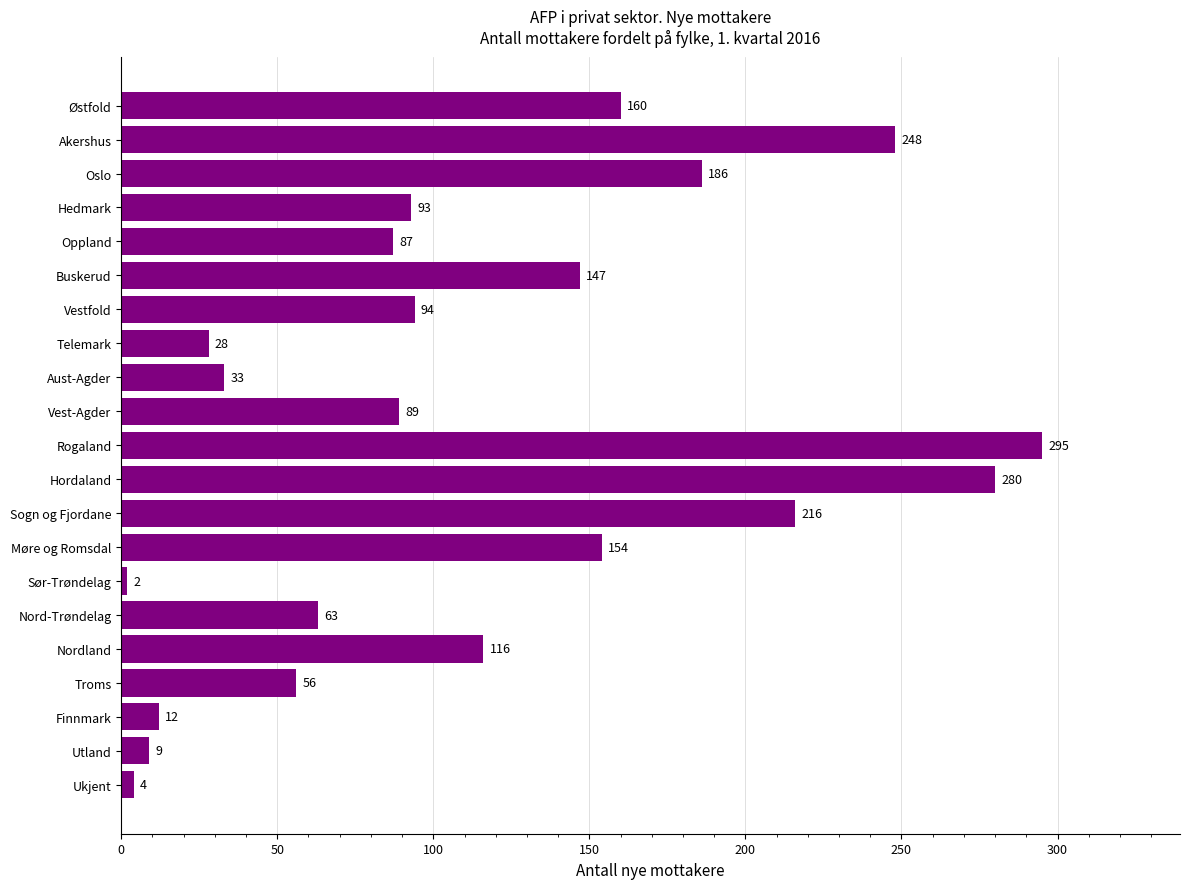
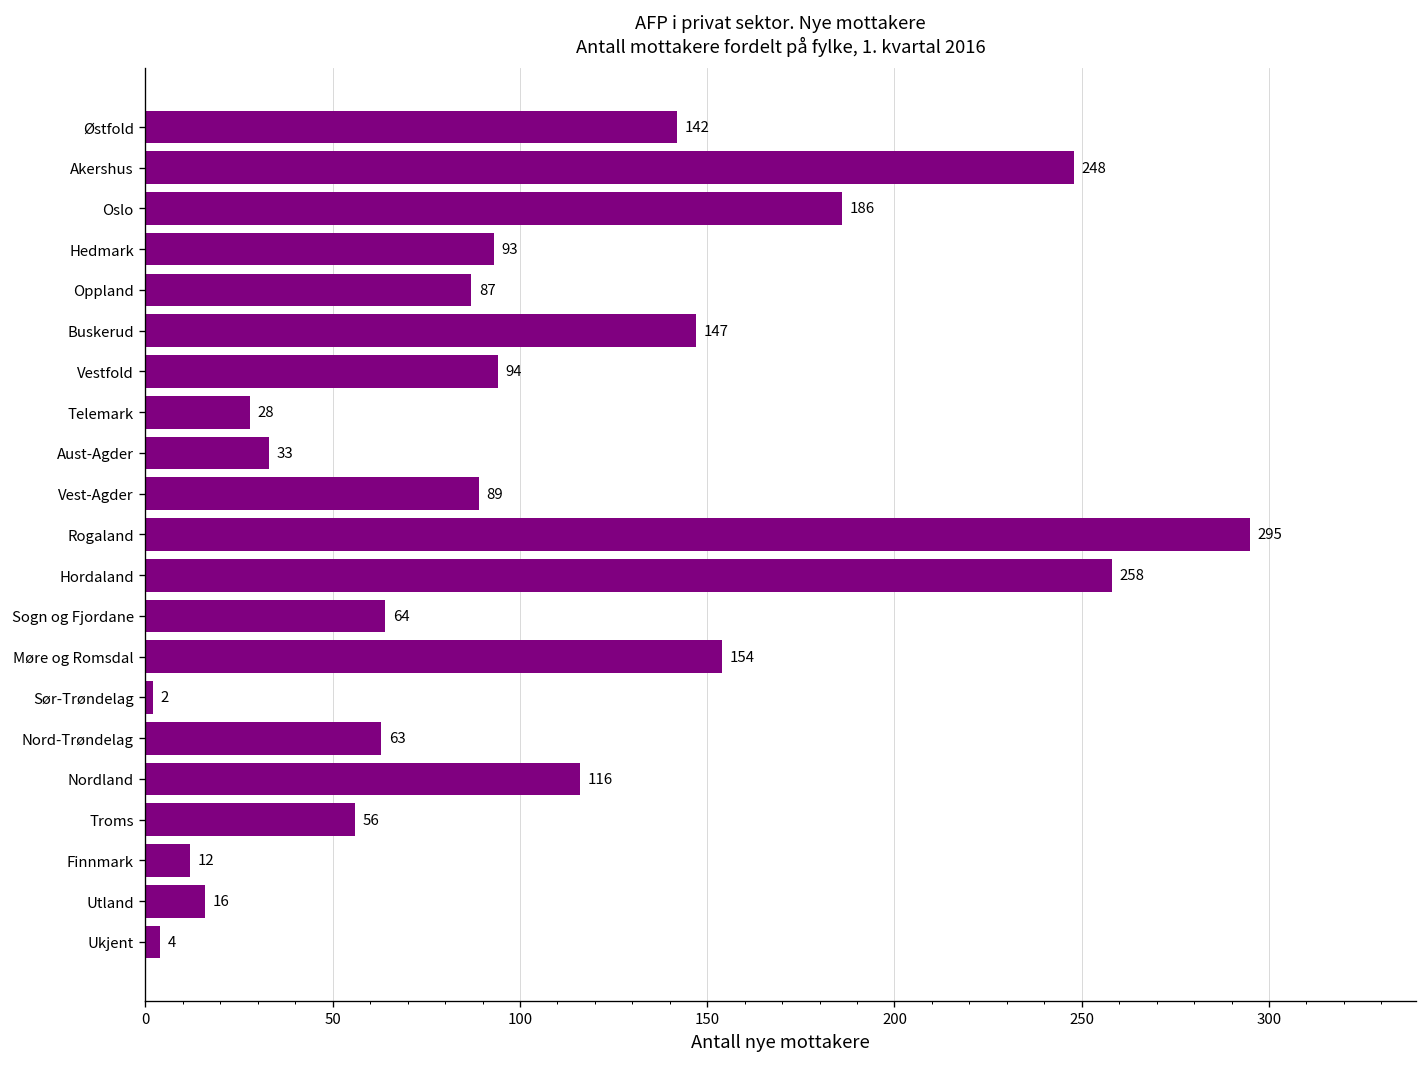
Østfold: 160 -> 142
Hordaland: 280 -> 258
Sogn og Fjordane: 216 -> 64
Utland: 9 -> 16
